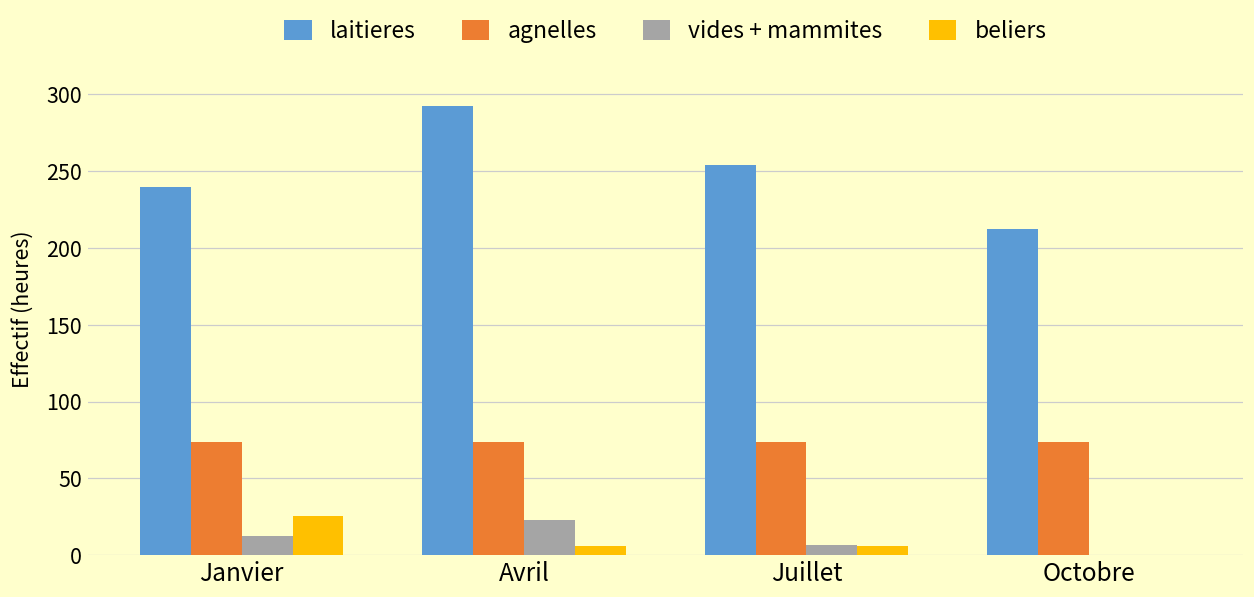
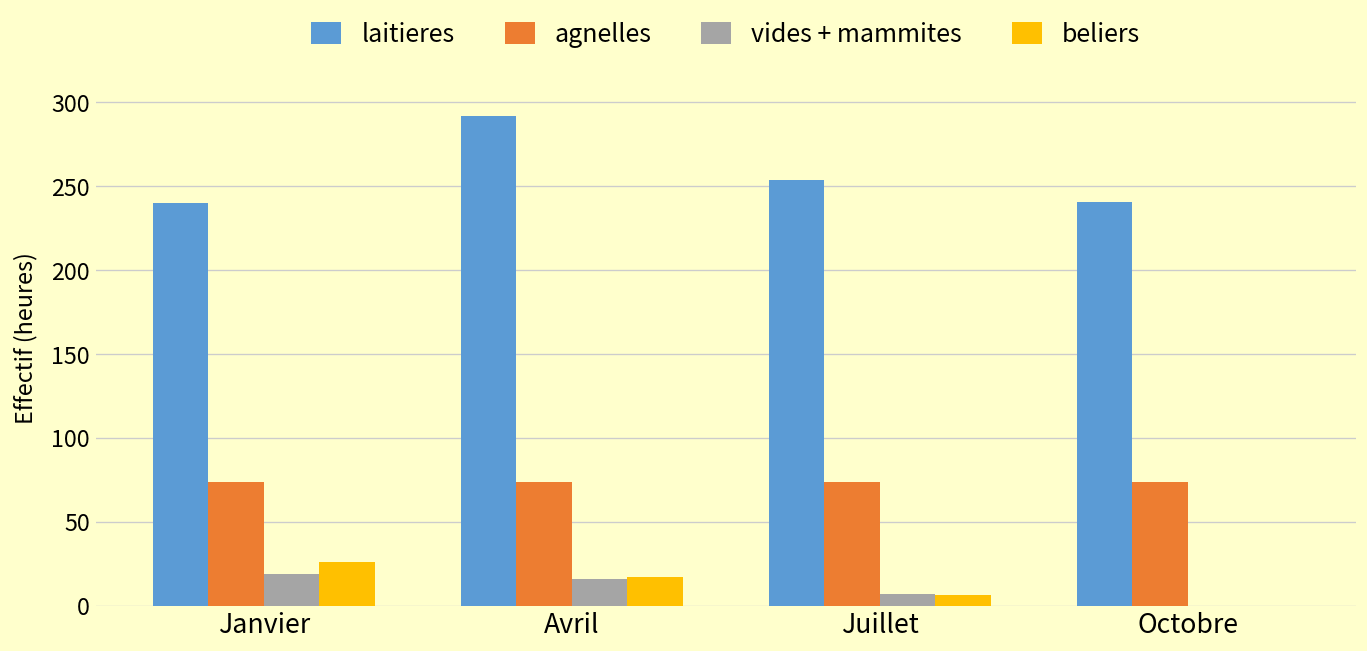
vides + mammites, Janvier: 12 -> 19
vides + mammites, Avril: 23 -> 16
beliers, Avril: 6 -> 17
laitieres, Octobre: 212 -> 240
